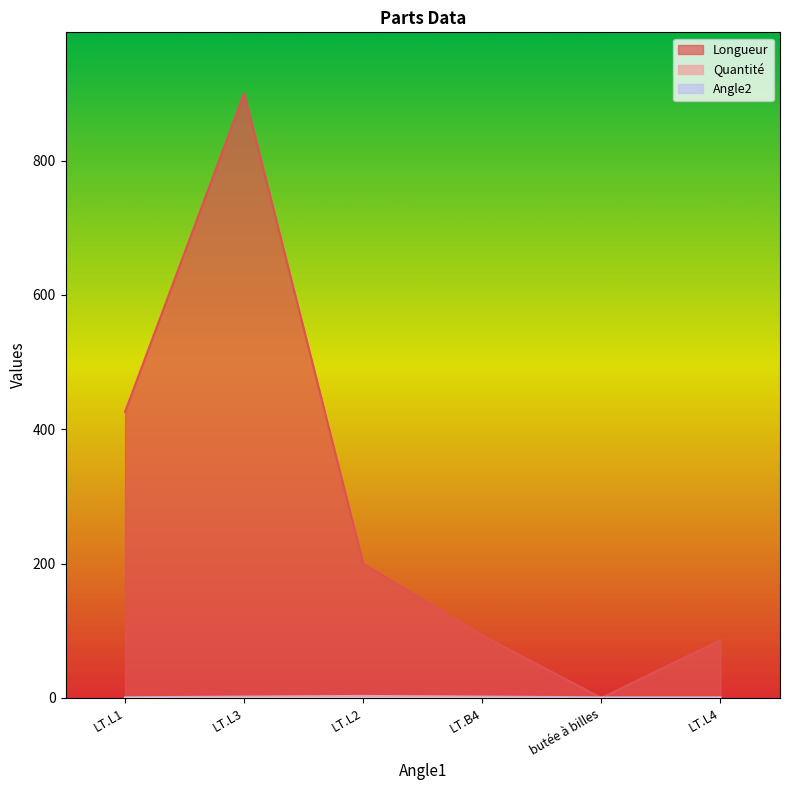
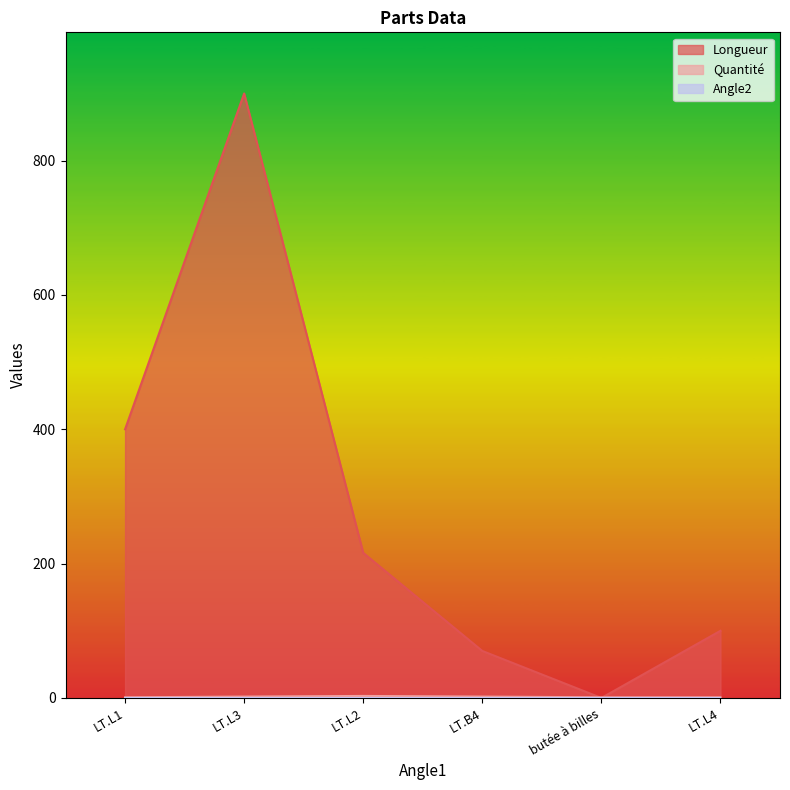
Longueur, LT.L1: 430 -> 400
Longueur, LT.L2: 200 -> 220
Longueur, LT.B4: 90 -> 70
Longueur, LT.L4: 90 -> 100
